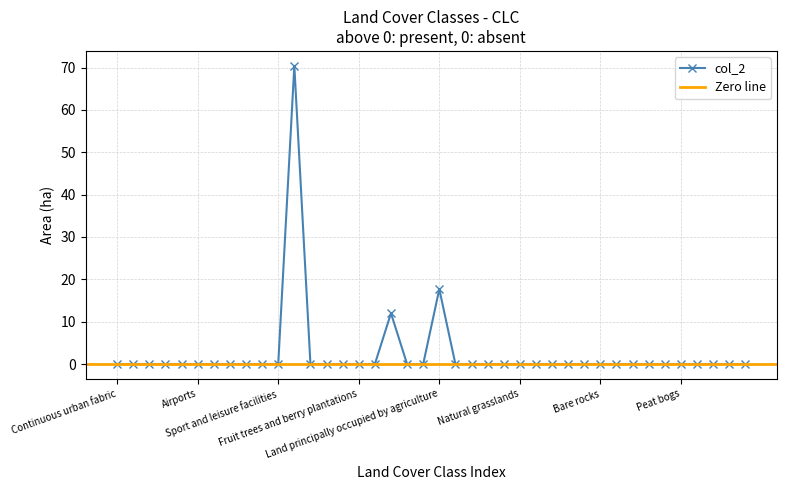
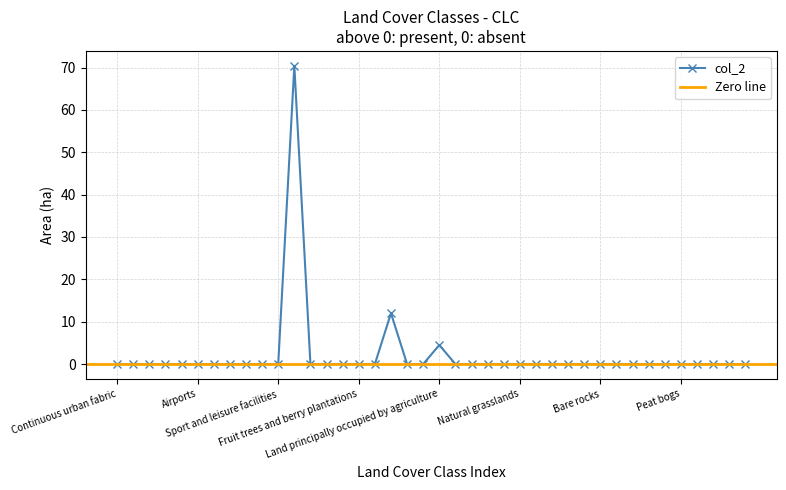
Land principally occupied by agriculture: 18 -> 5
